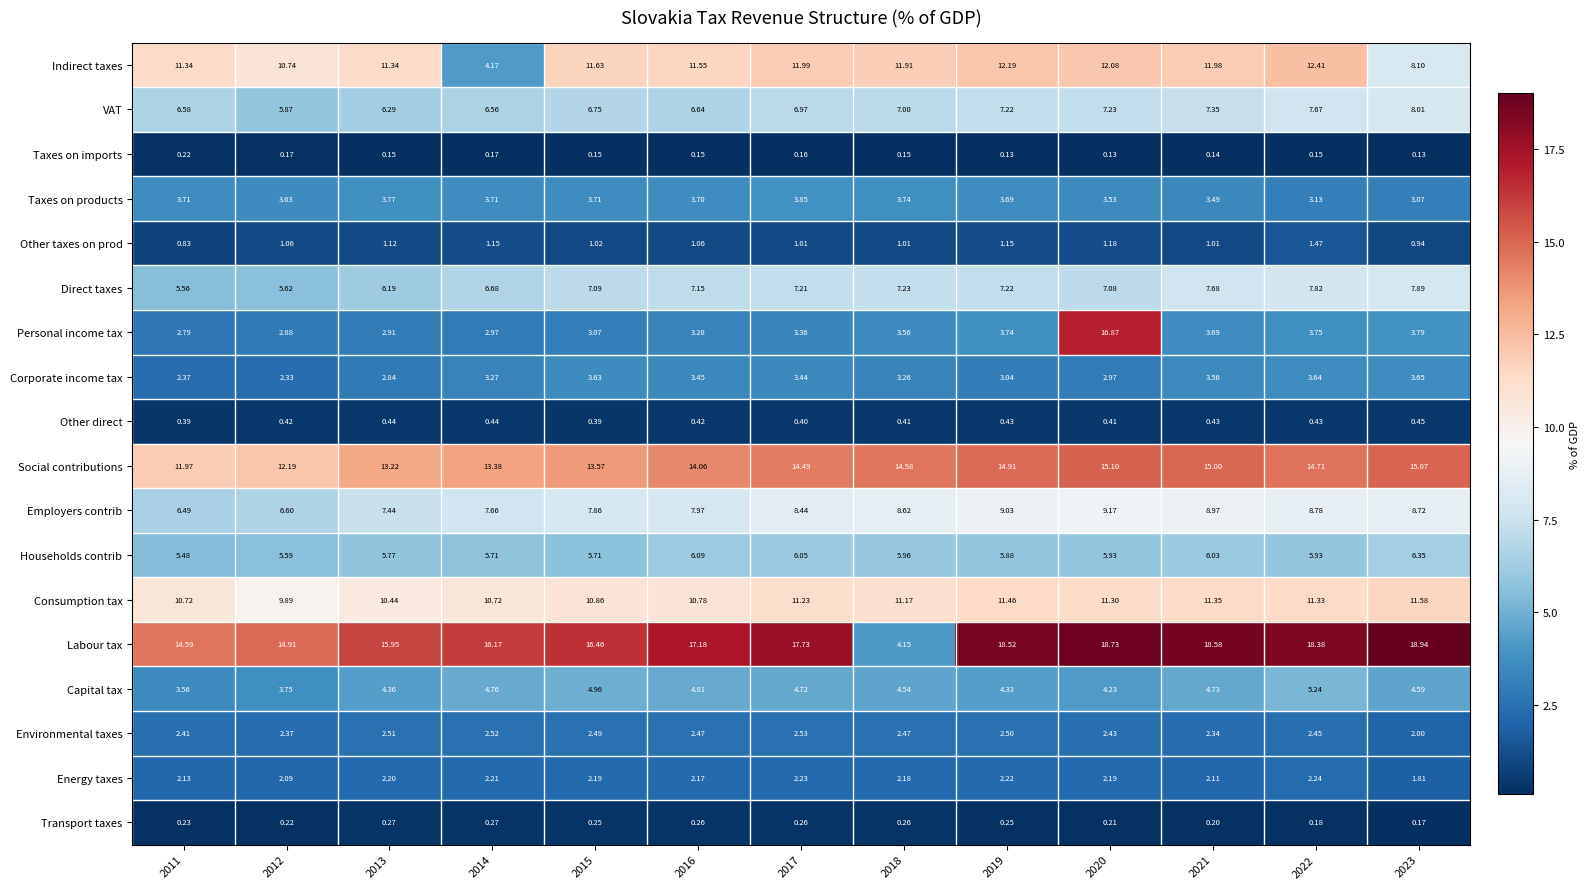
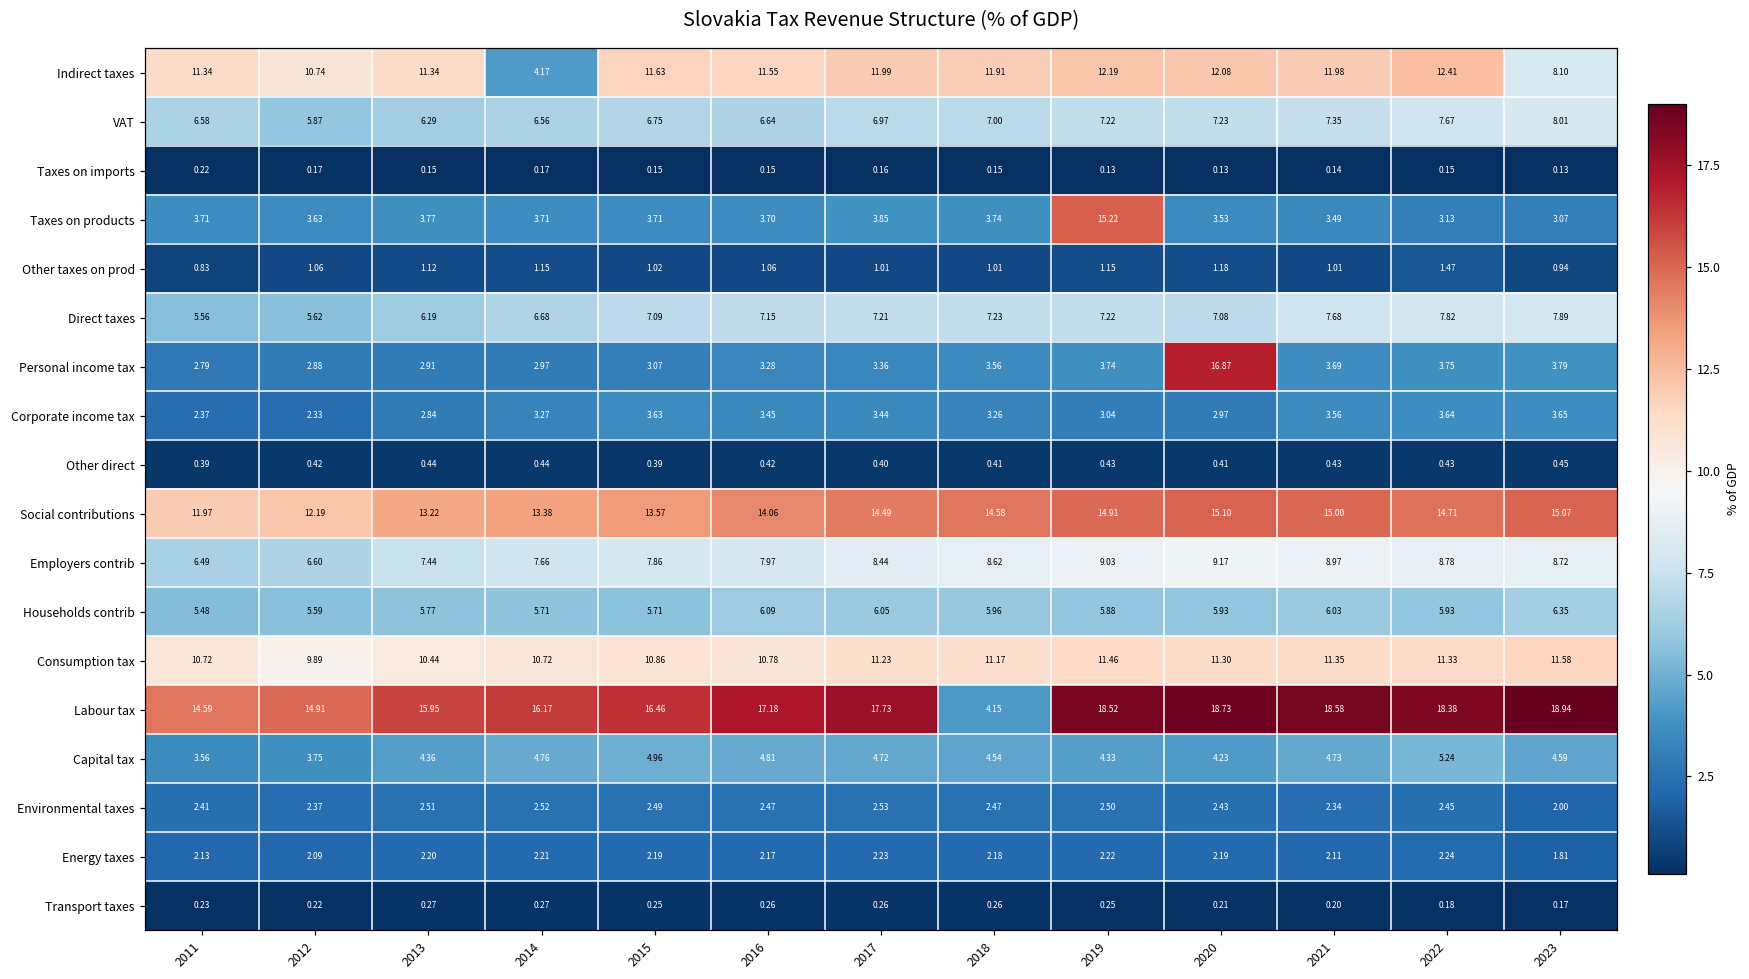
Taxes on products, 2019: 3.69 -> 15.22
